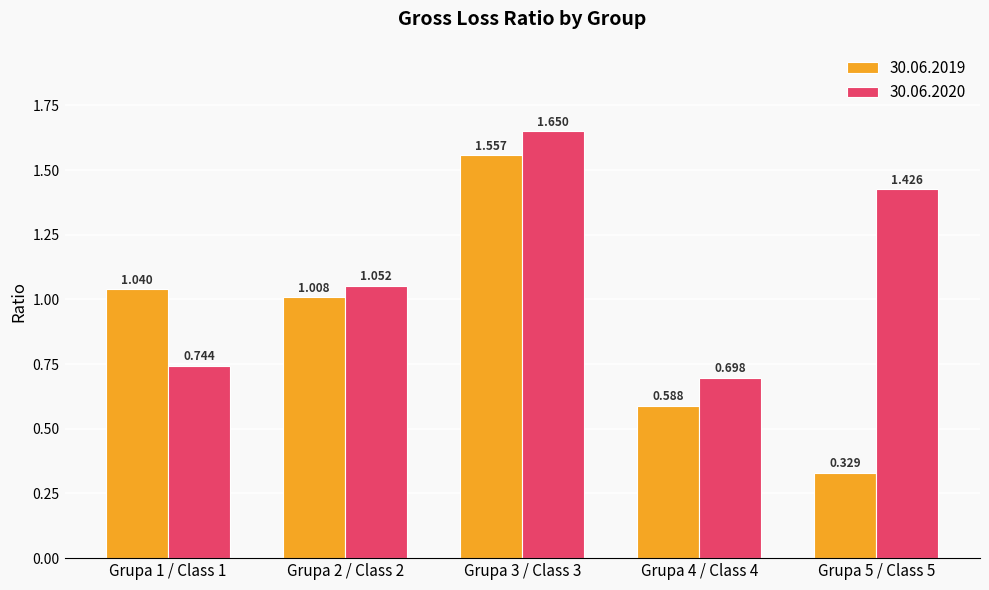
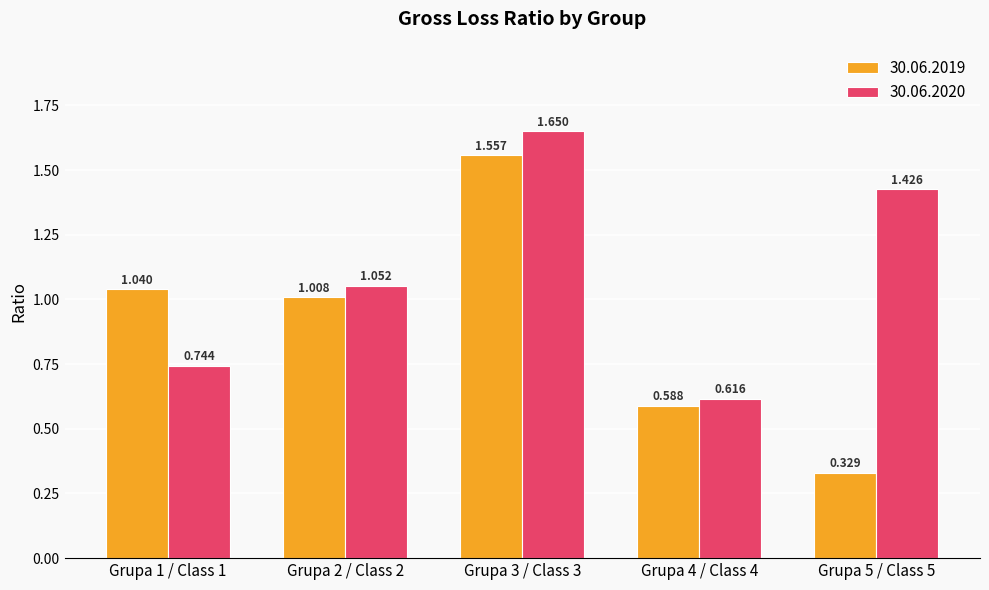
30.06.2020, Grupa 4 / Class 4: 0.698 -> 0.616
